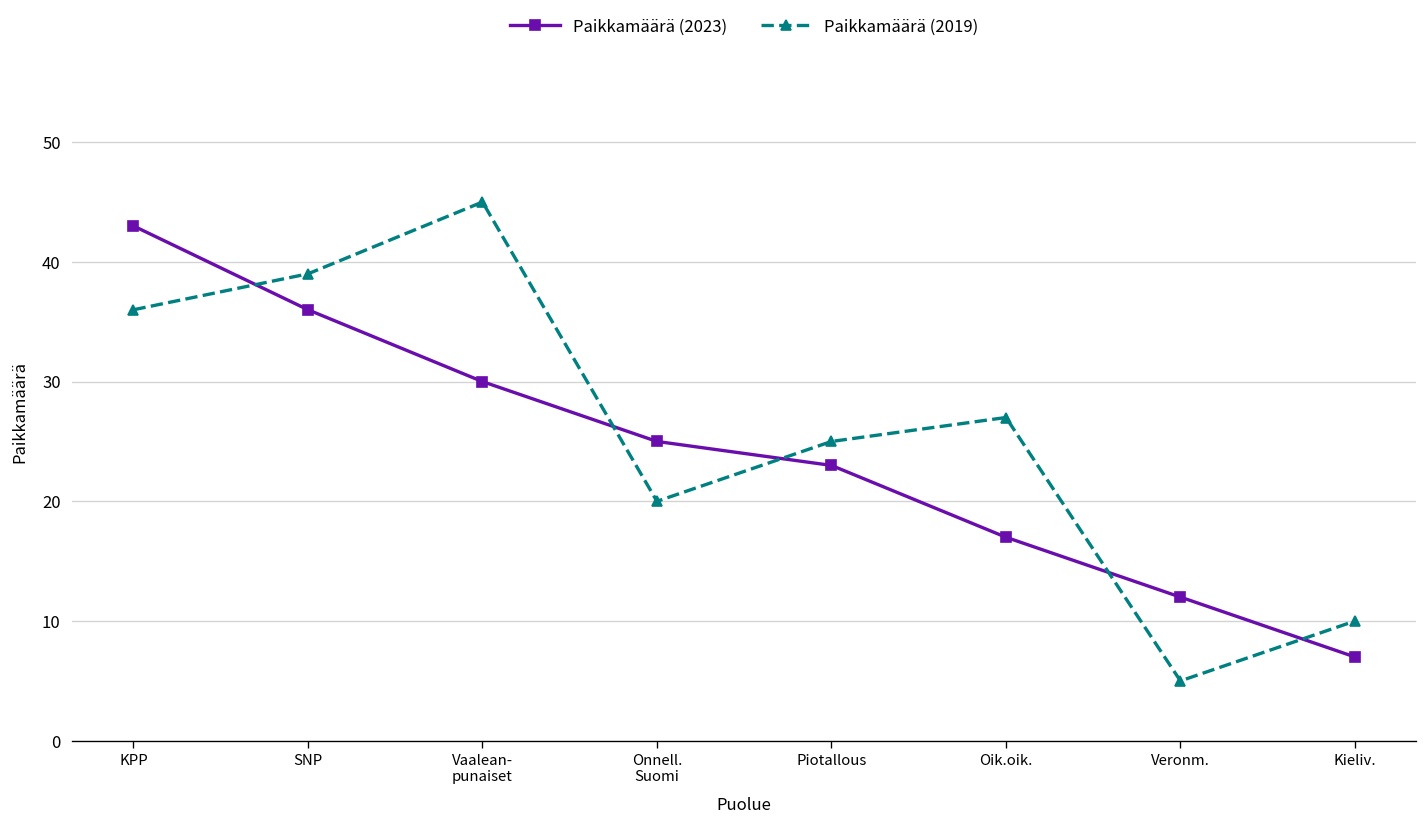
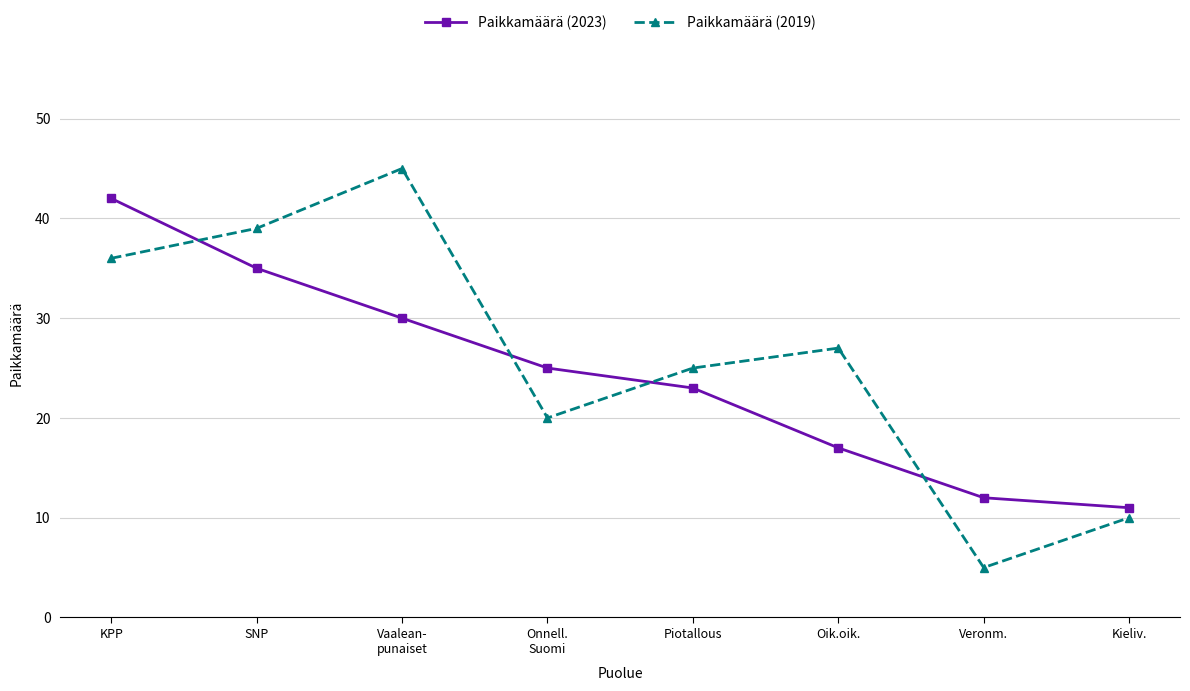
Paikkamäärä (2023), KPP: 43 -> 42
Paikkamäärä (2023), SNP: 36 -> 35
Paikkamäärä (2023), Kieliv.: 7 -> 11
